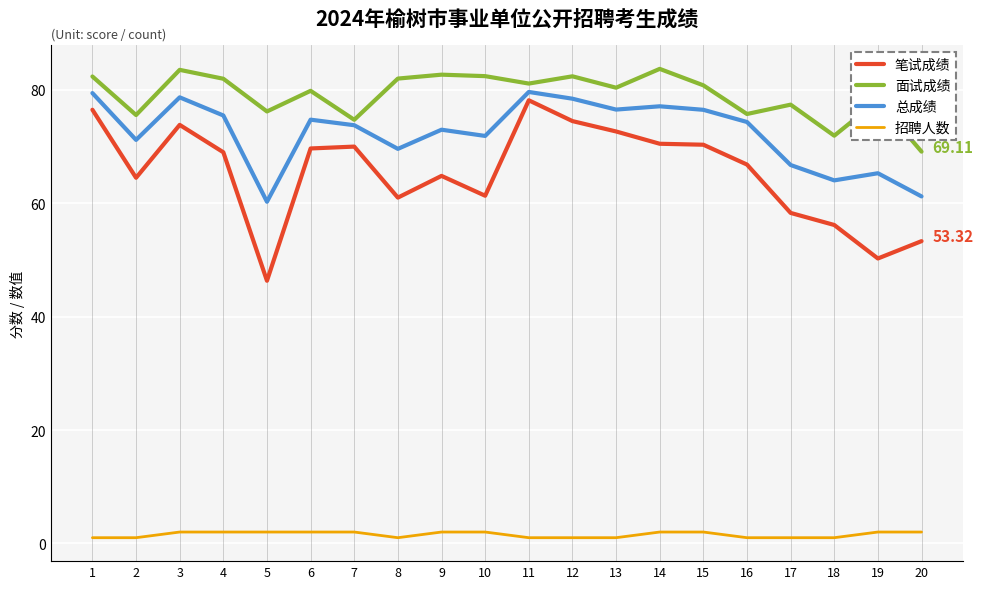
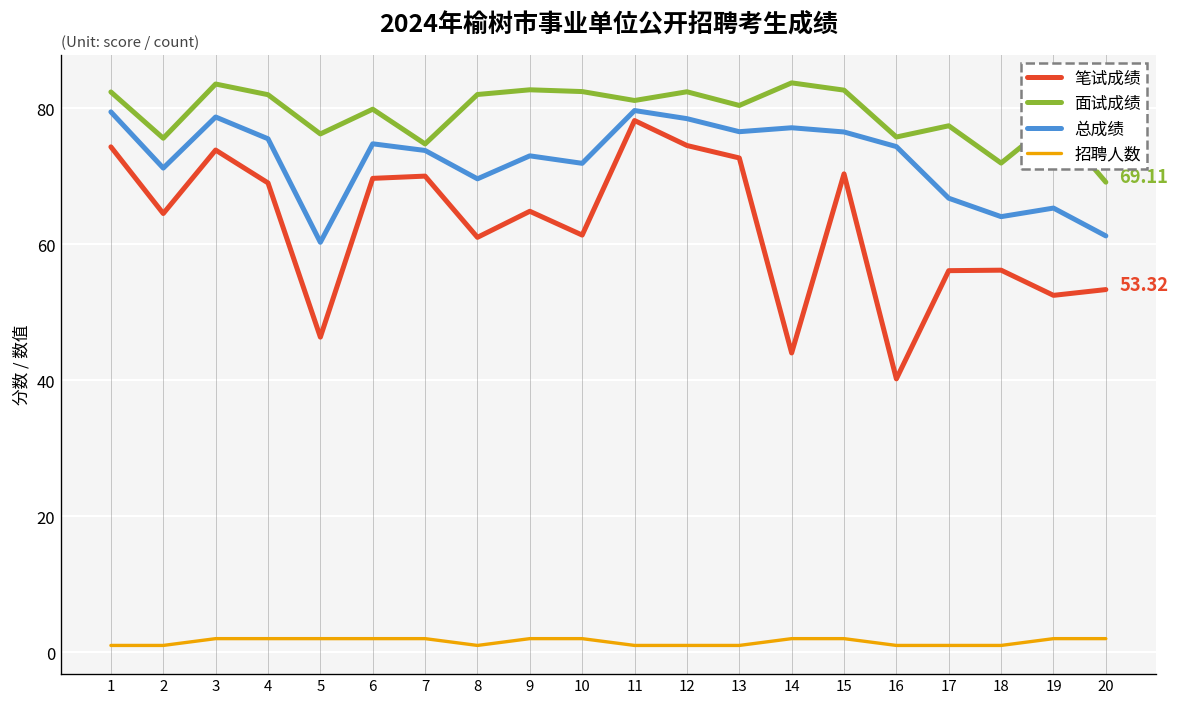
笔试成绩, 1: 77 -> 74
笔试成绩, 14: 71 -> 44
面试成绩, 15: 81 -> 83
笔试成绩, 16: 67 -> 40
笔试成绩, 17: 58 -> 56
笔试成绩, 19: 50 -> 52
